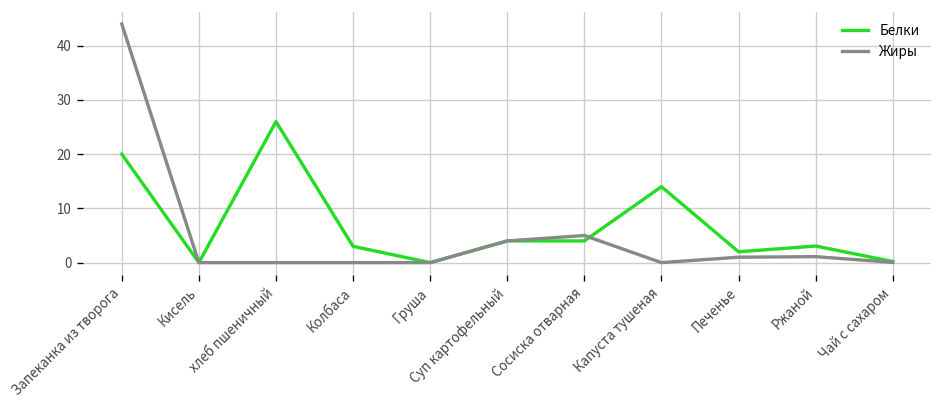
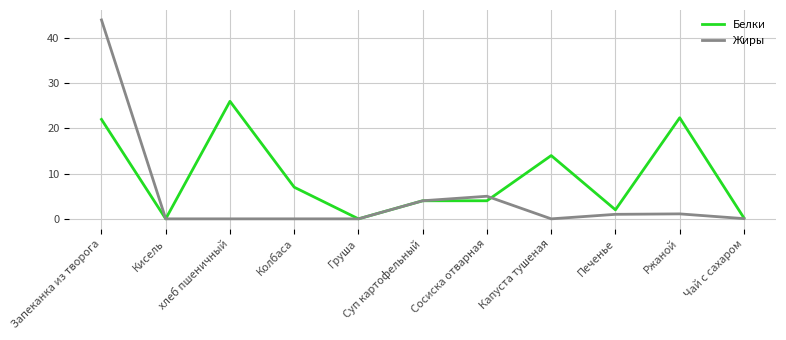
Белки, Запеканка из творога: 20 -> 22
Белки, Колбаса: 3 -> 7
Белки, Ржаной: 3 -> 22
